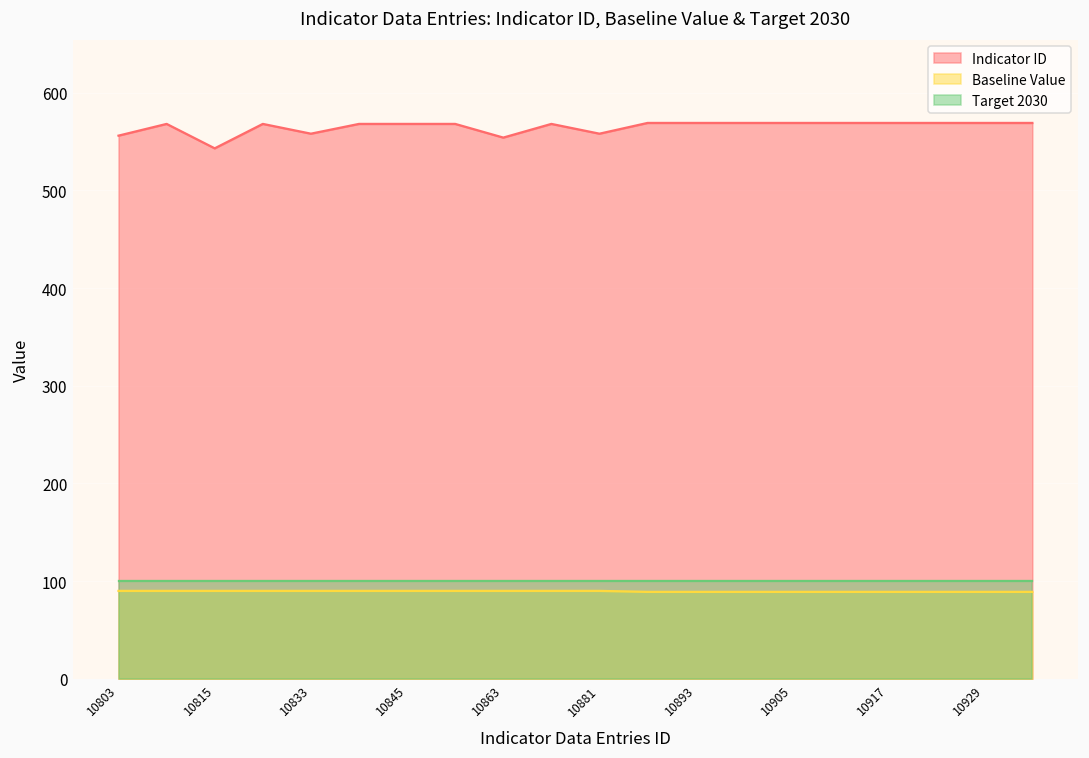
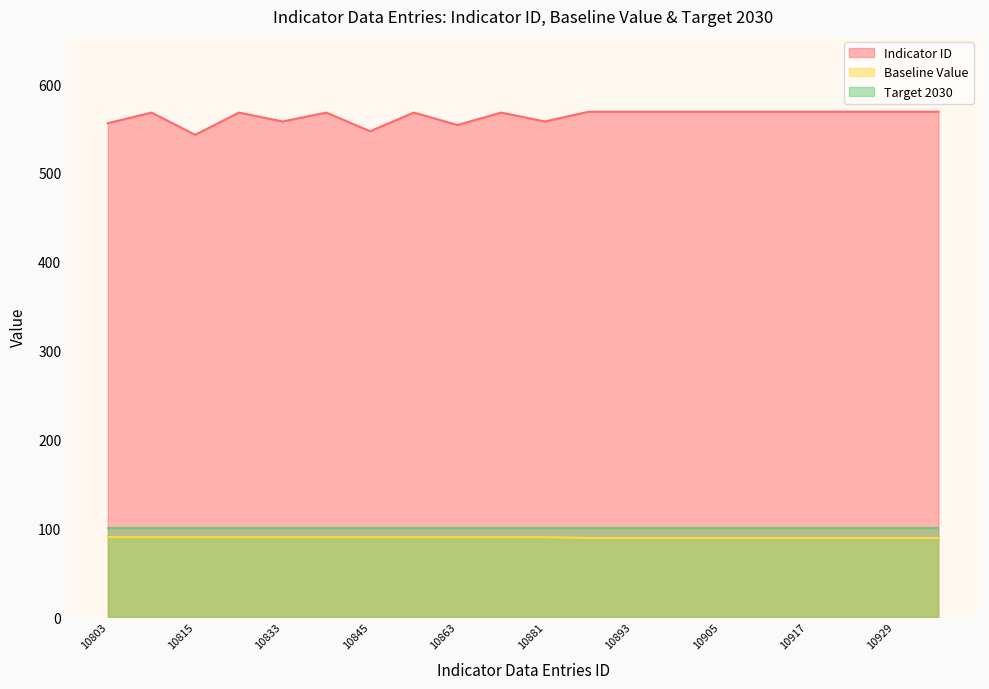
Indicator ID, 10845: 570 -> 550
